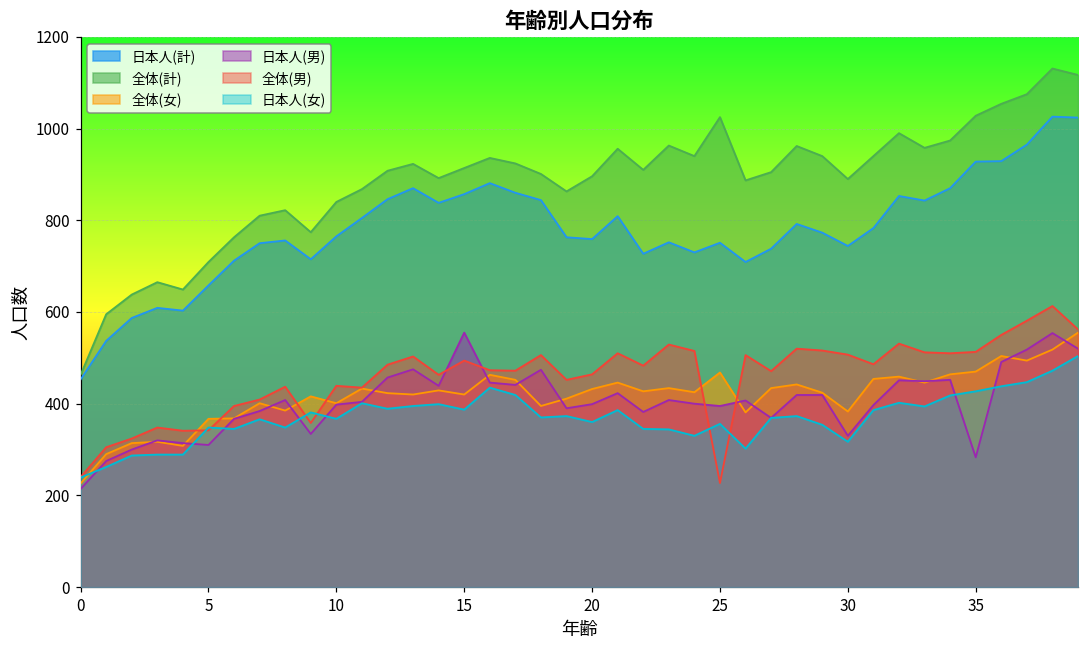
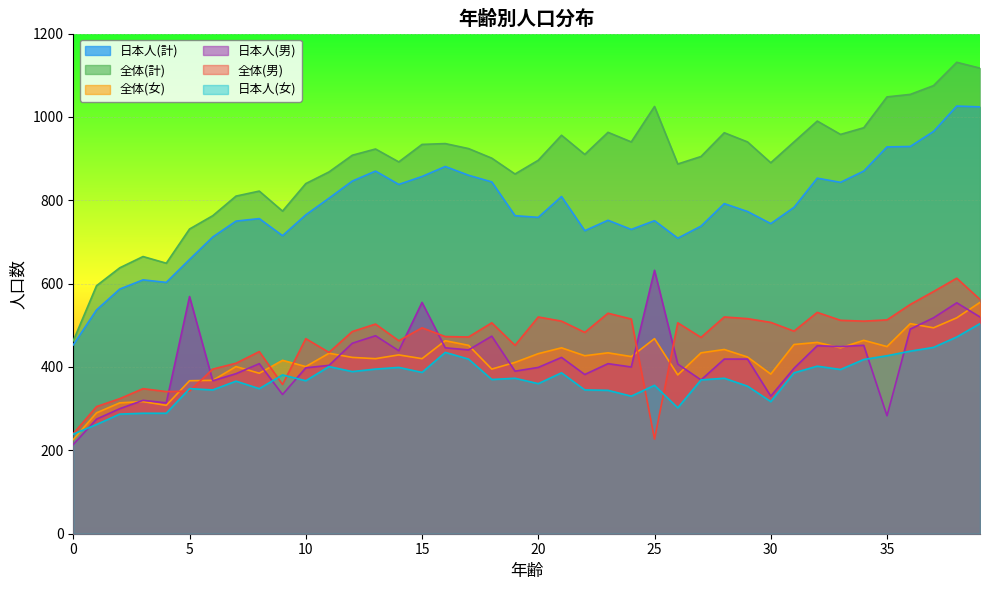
全体(計), 5: 710 -> 730
日本人(男), 5: 310 -> 570
全体(男), 10: 440 -> 470
全体(計), 15: 910 -> 930
全体(男), 20: 460 -> 520
日本人(男), 25: 400 -> 630
全体(計), 35: 1030 -> 1050
全体(女), 35: 470 -> 450
